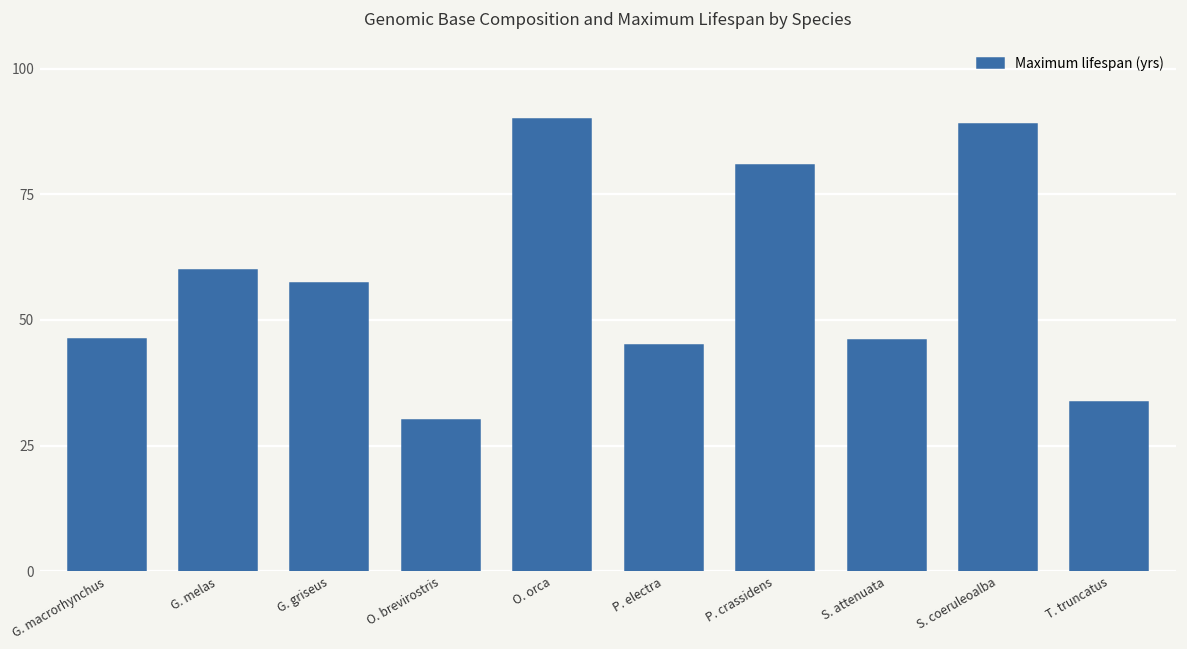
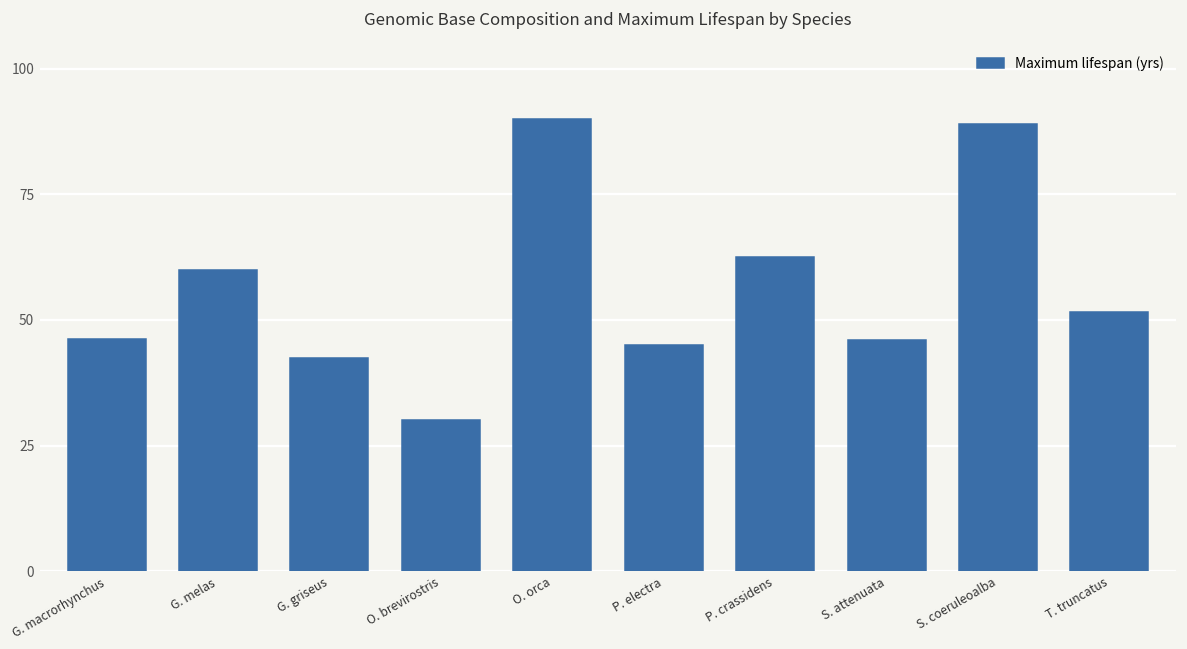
G. griseus: 57 -> 43
P. crassidens: 81 -> 63
T. truncatus: 34 -> 52
